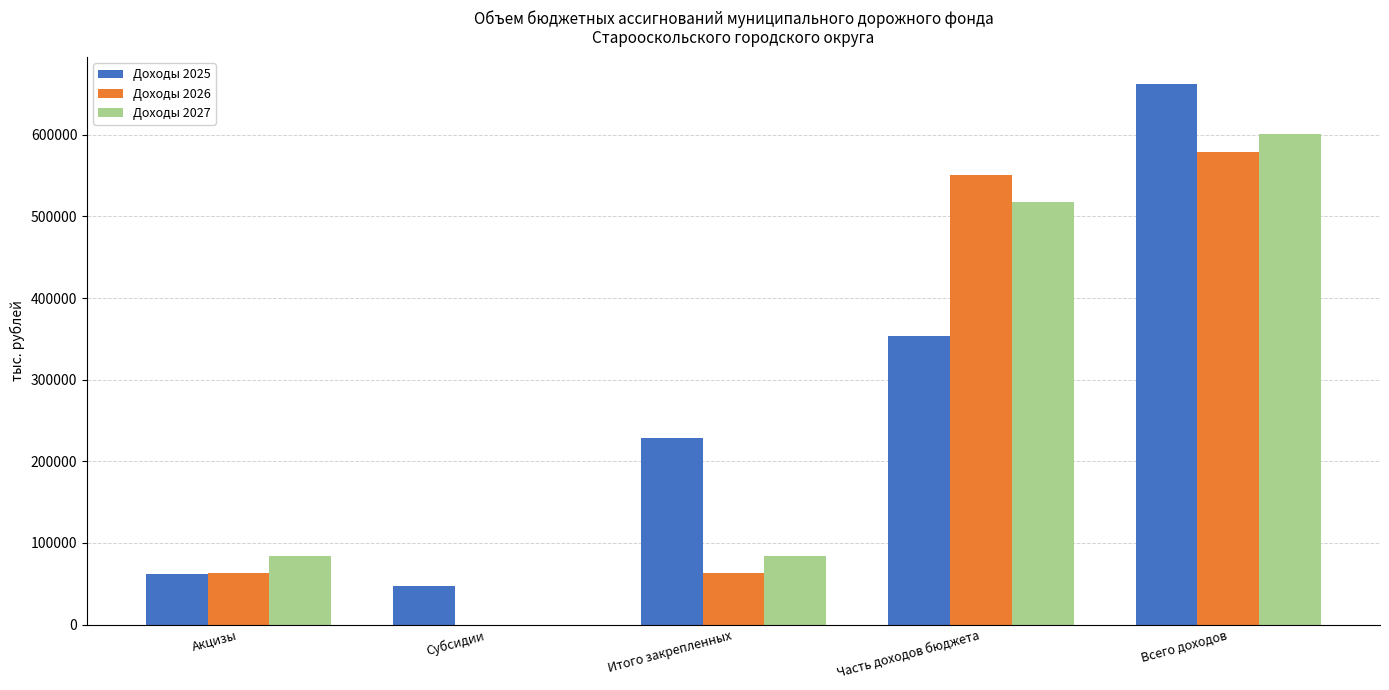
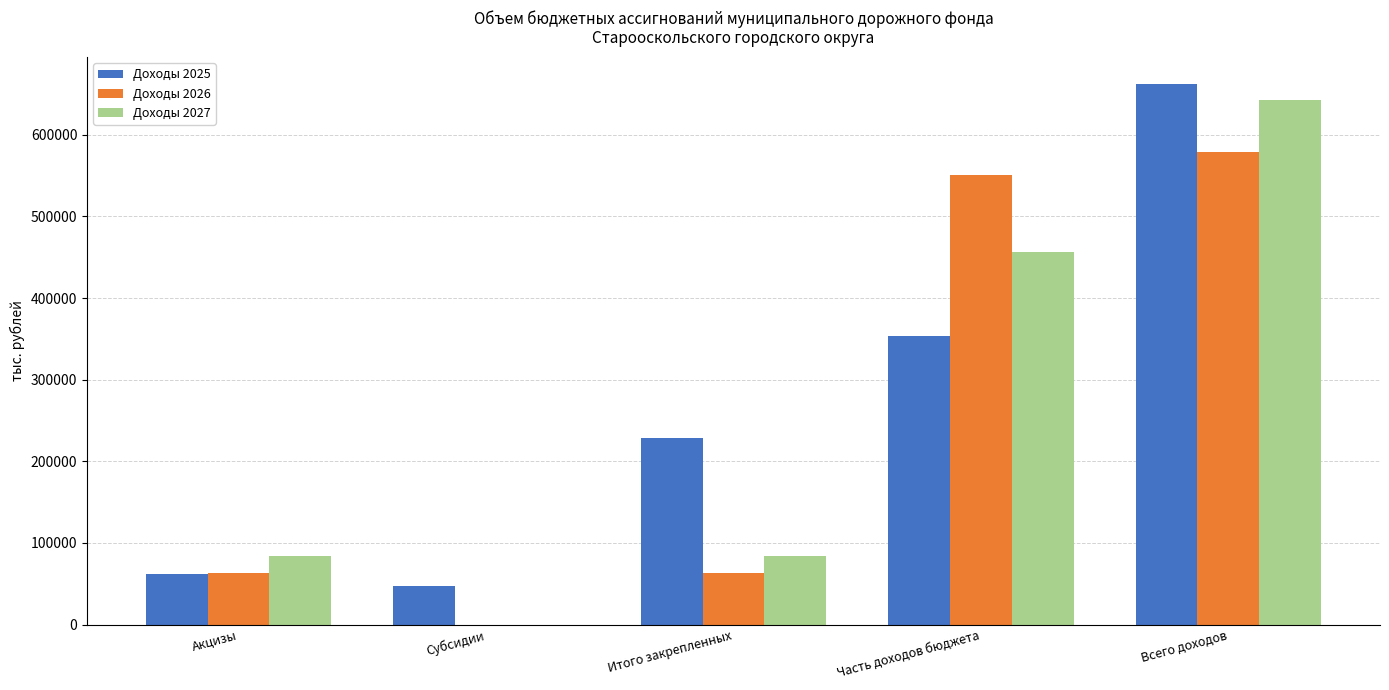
Доходы 2027, Часть доходов бюджета: 520000 -> 460000
Доходы 2027, Всего доходов: 600000 -> 640000
